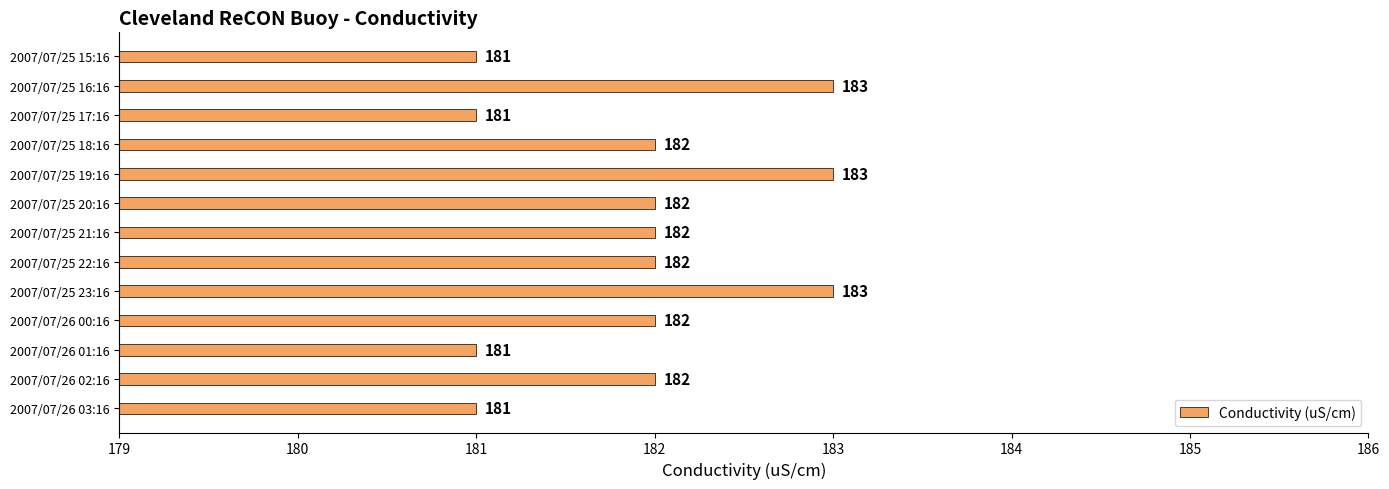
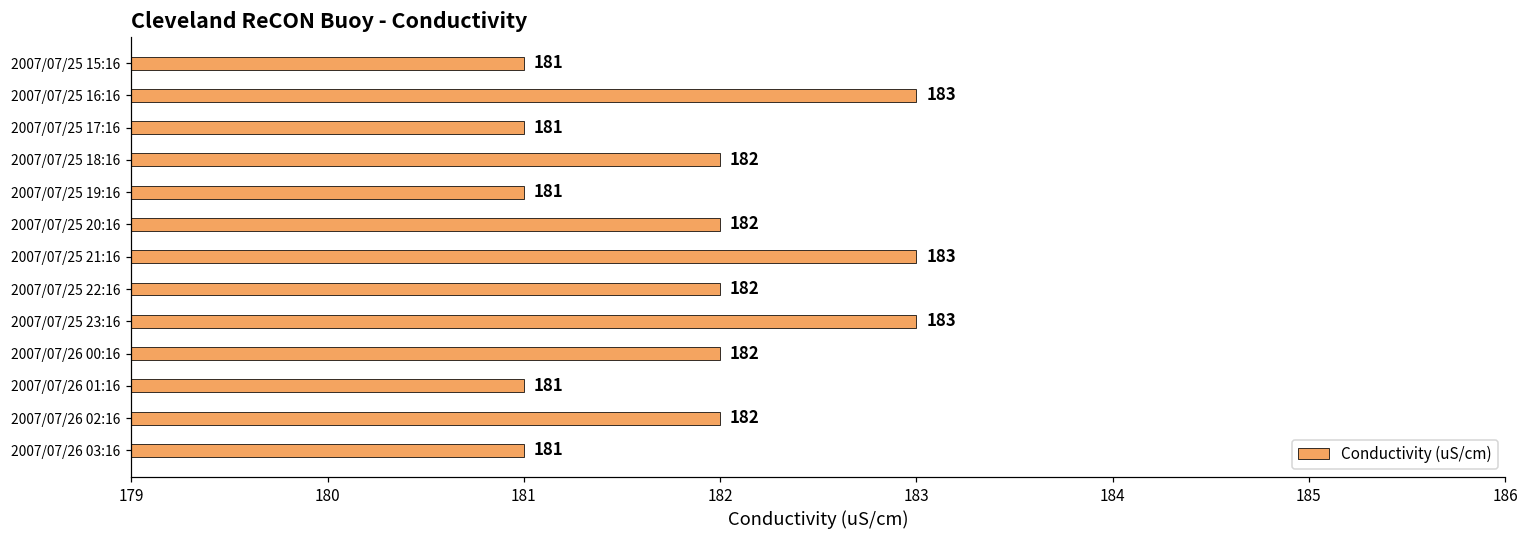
2007/07/25 19:16: 183 -> 181
2007/07/25 21:16: 182 -> 183
